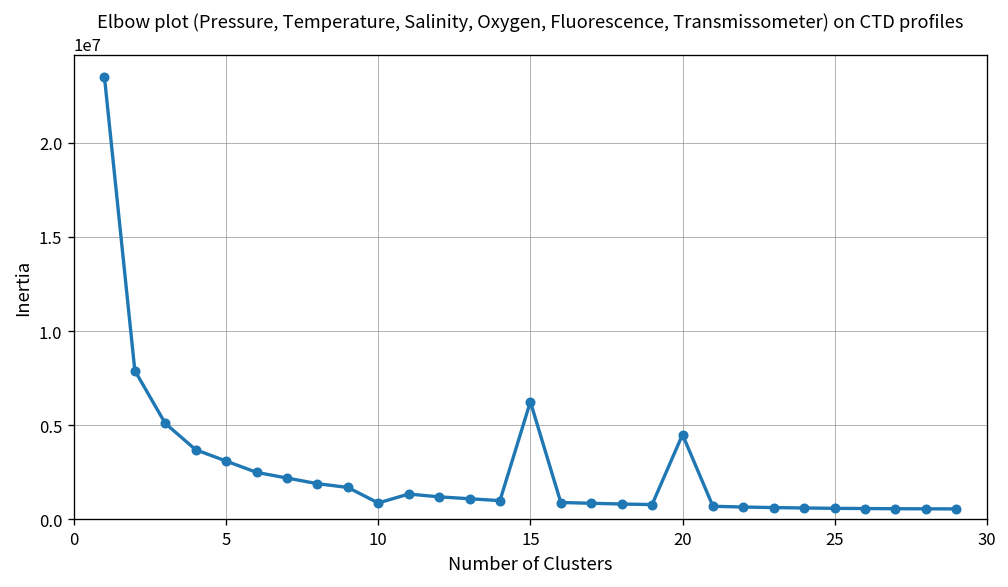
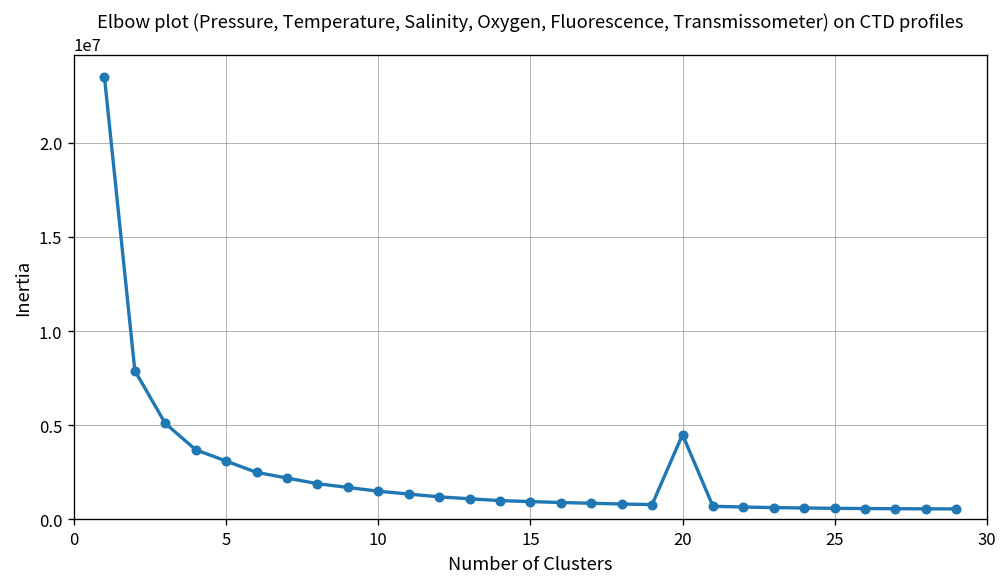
10: 900000 -> 1500000
15: 6200000 -> 1000000
